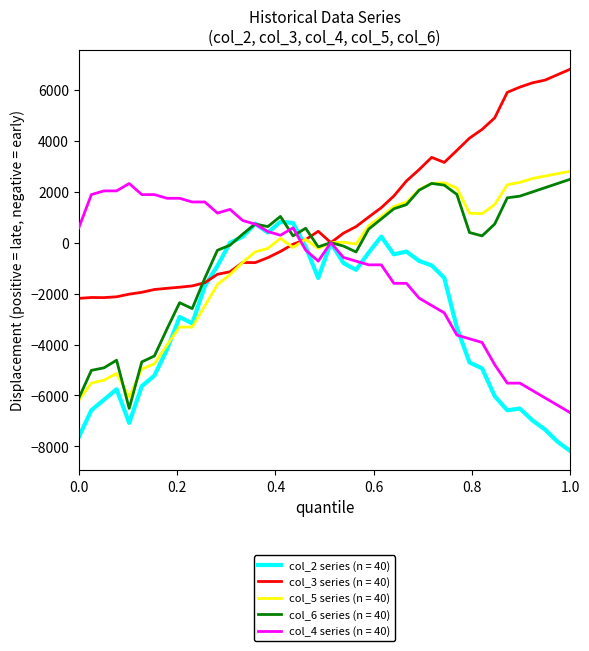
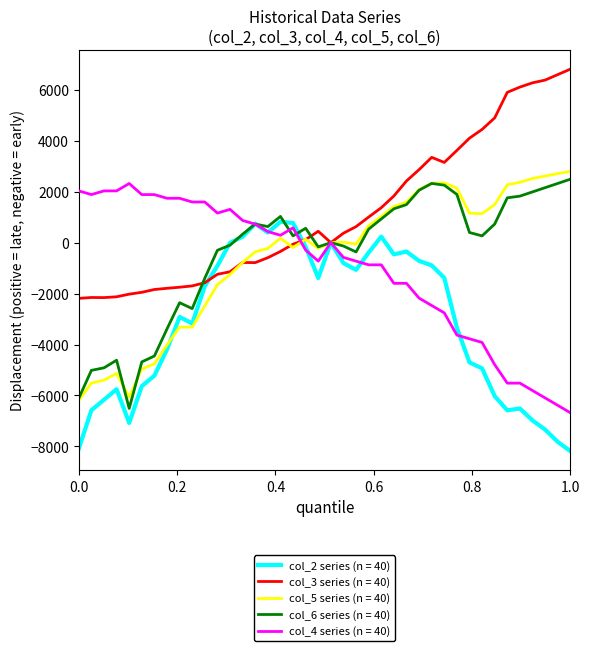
col_2 series (n = 40), 0.0: -7600 -> -8100
col_4 series (n = 40), 0.0: 600 -> 2000
